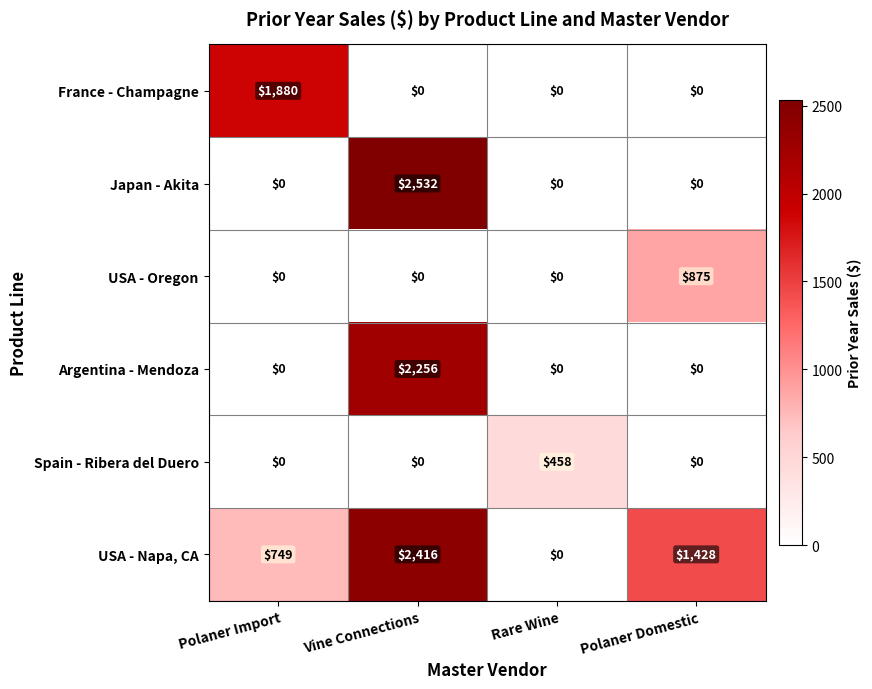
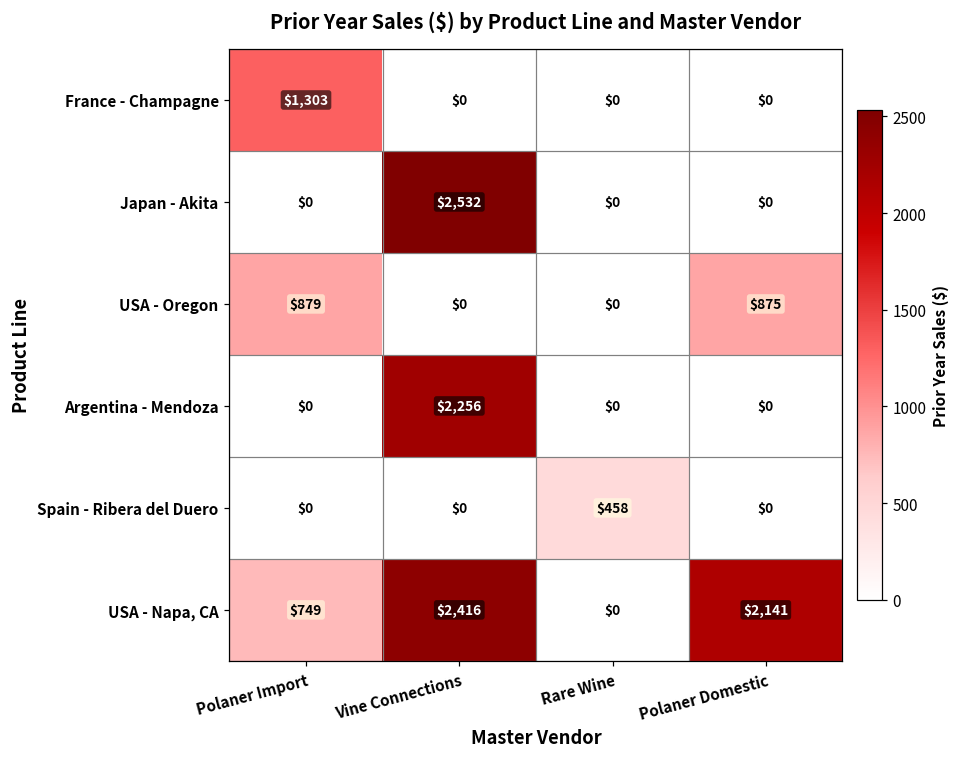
France - Champagne, Polaner Import: $1,880 -> $1,303
USA - Oregon, Polaner Import: $0 -> $879
USA - Napa, CA, Polaner Domestic: $1,428 -> $2,141
